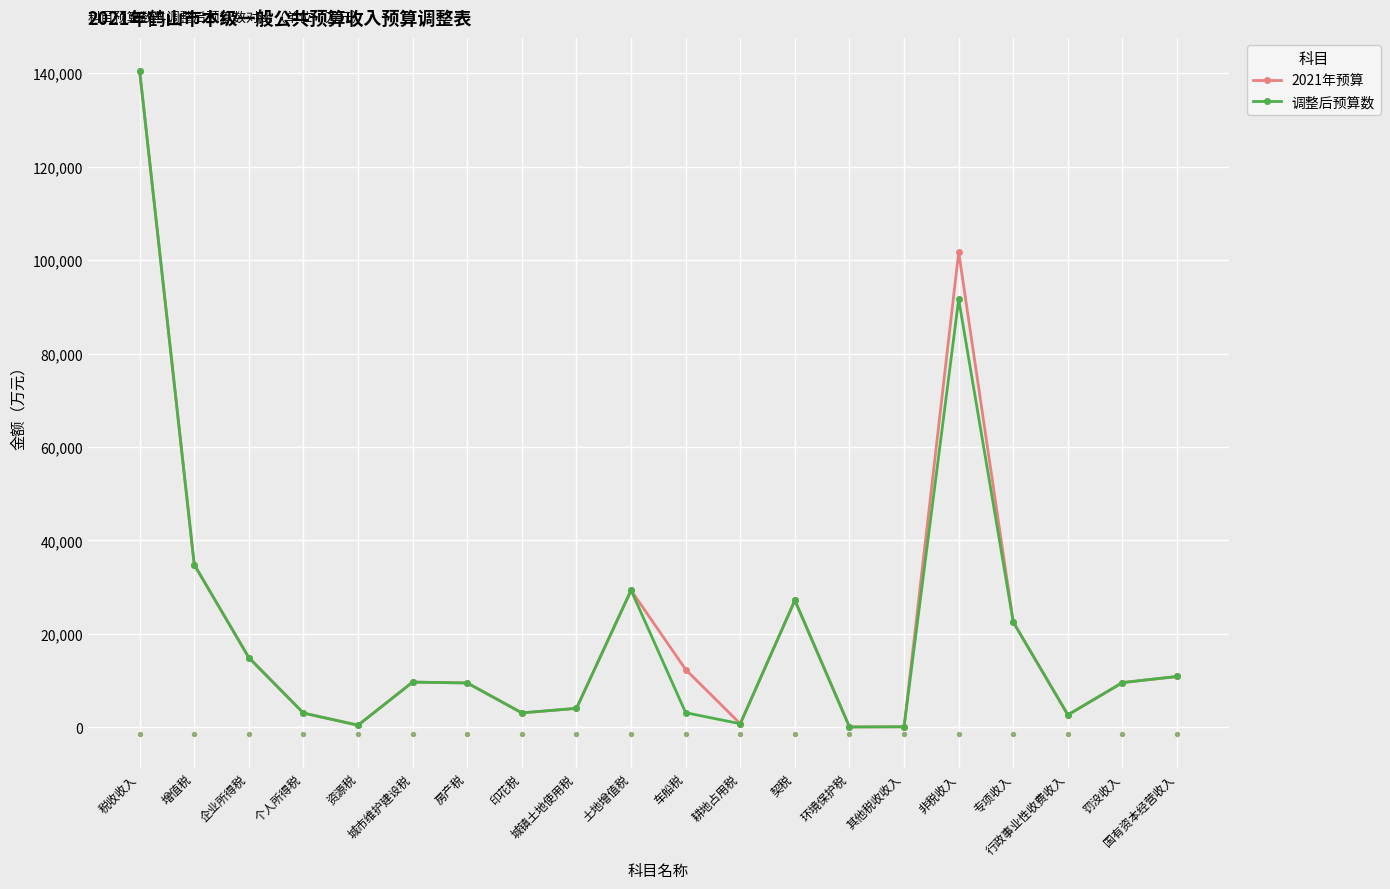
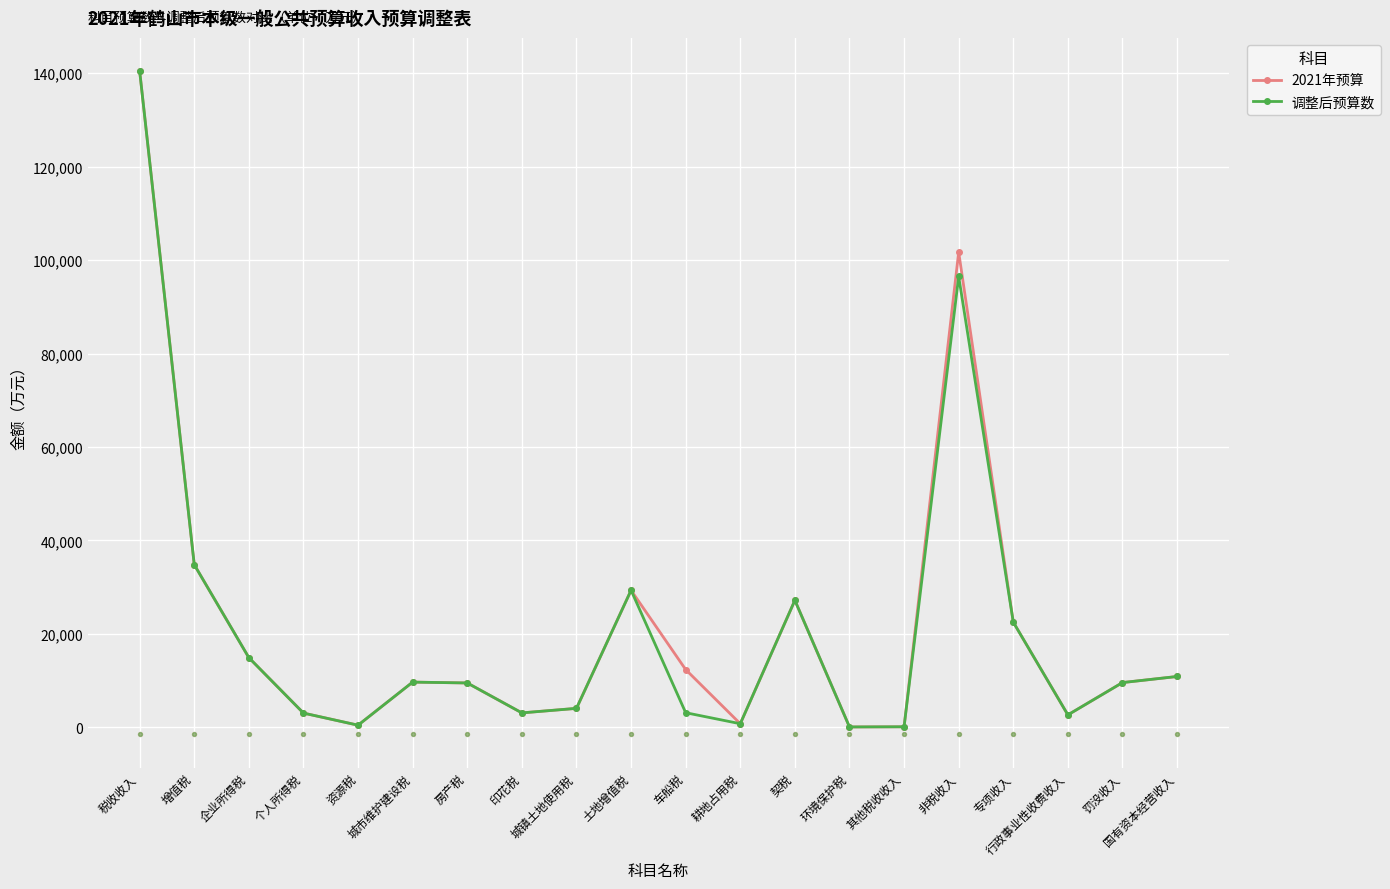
调整后预算数, 非税收入: 92,000 -> 96,000
